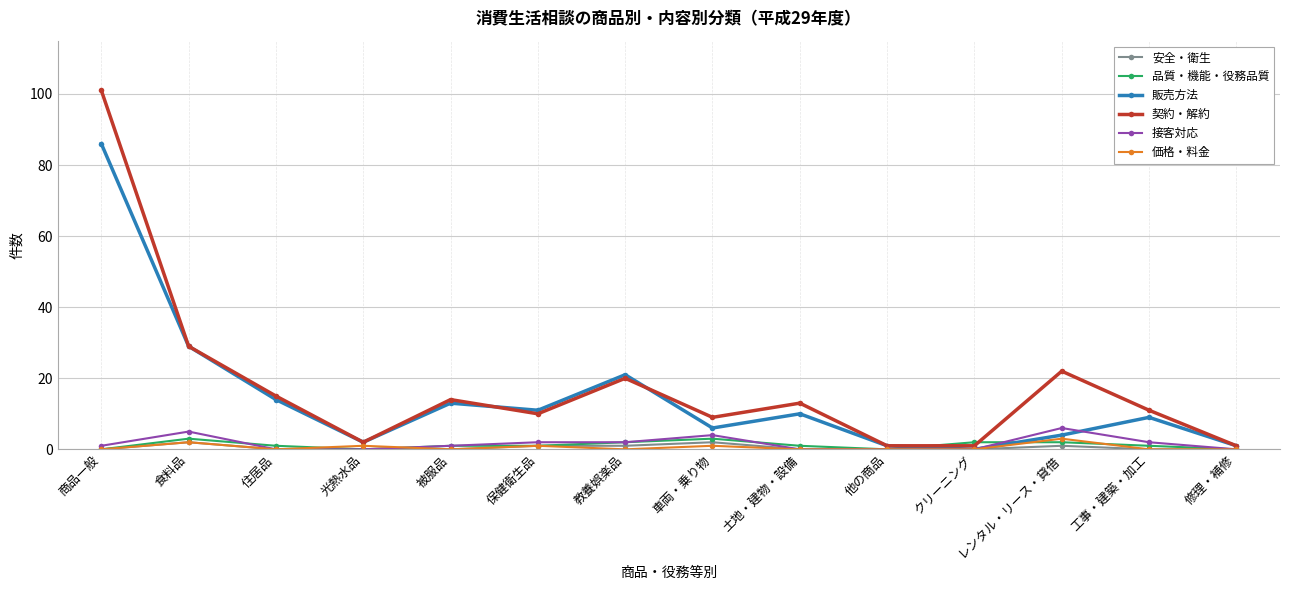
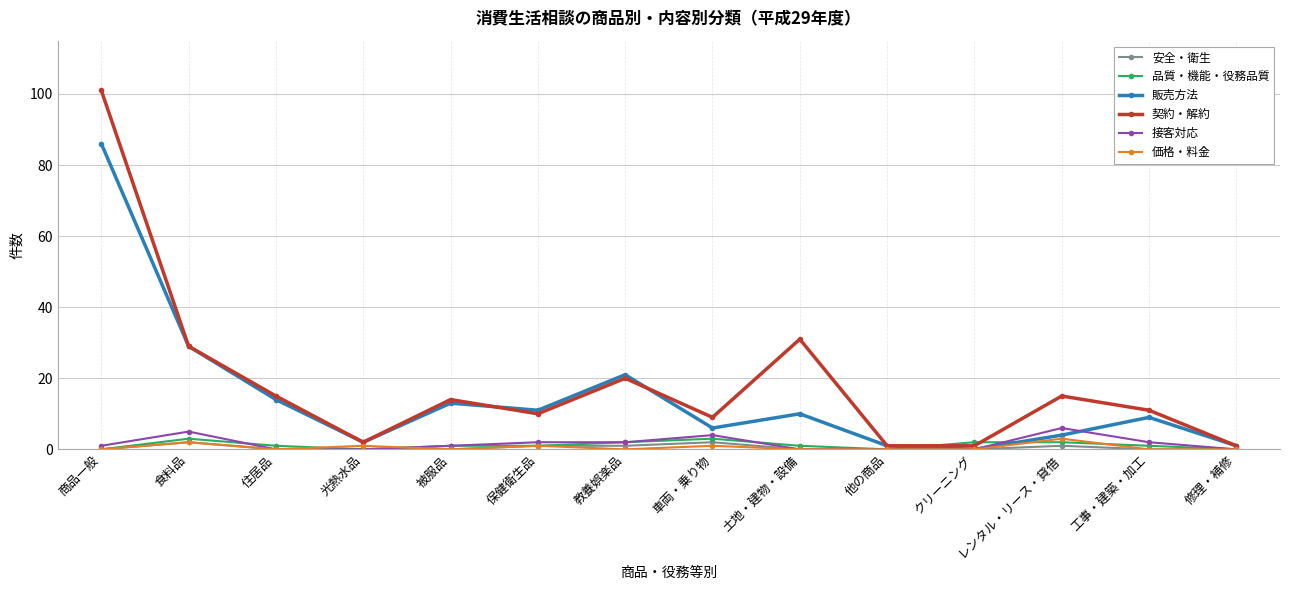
契約・解約, 土地・建物・設備: 13 -> 31
契約・解約, レンタル・リース・貸借: 22 -> 15
